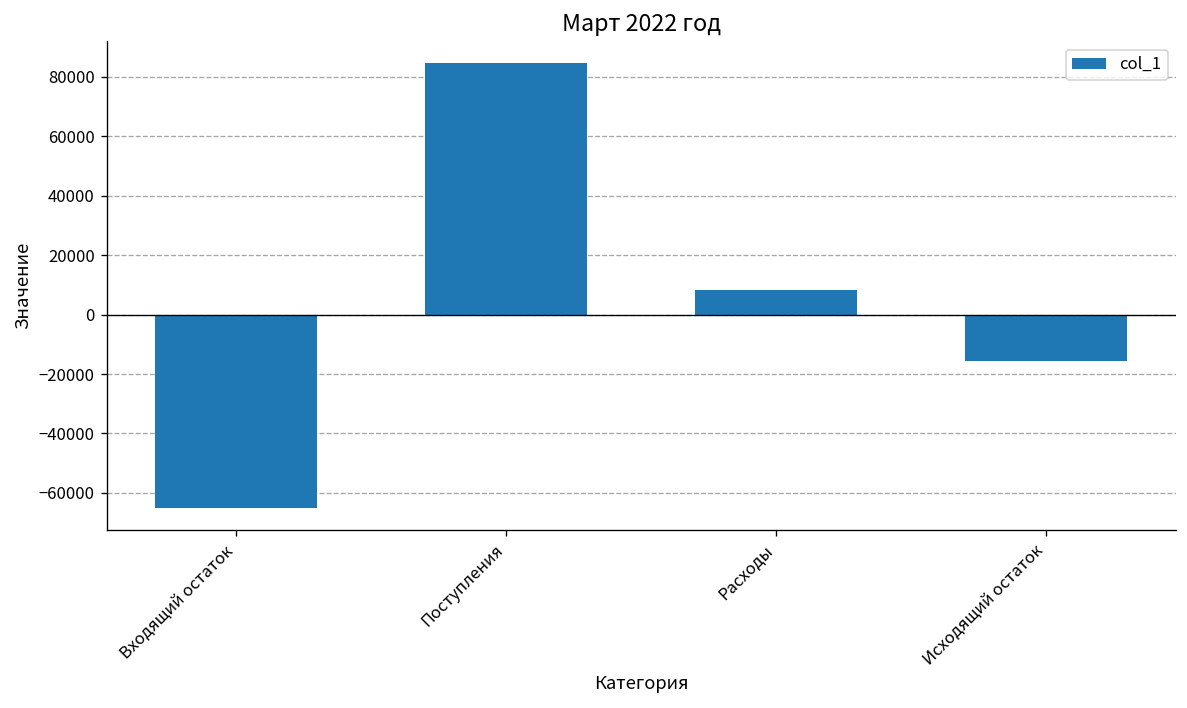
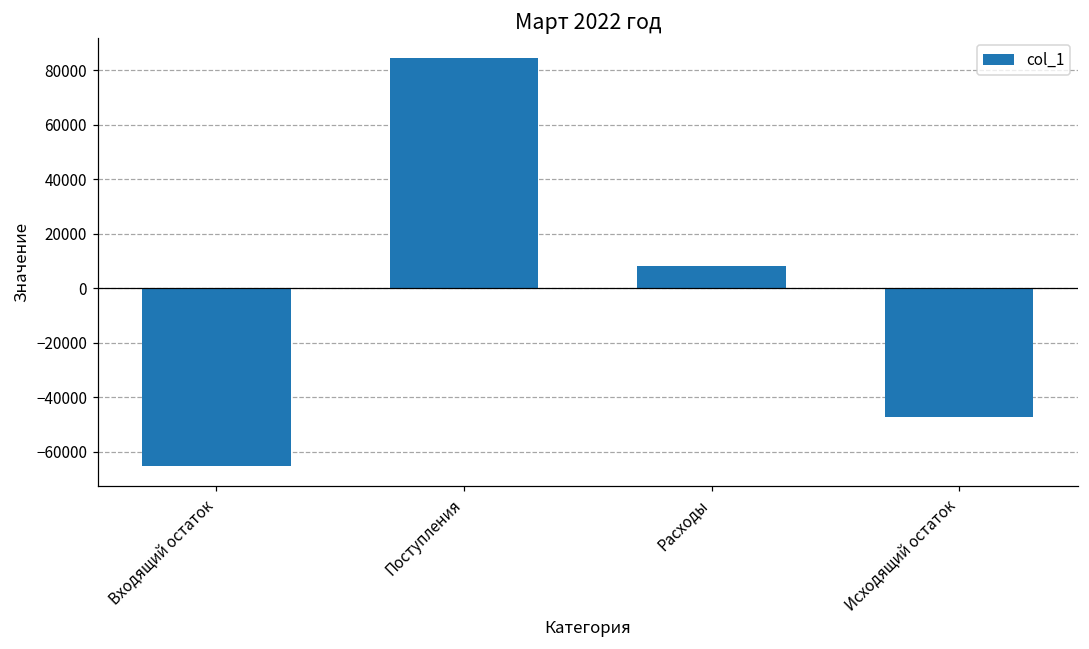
Исходящий остаток: -16000 -> -47000
